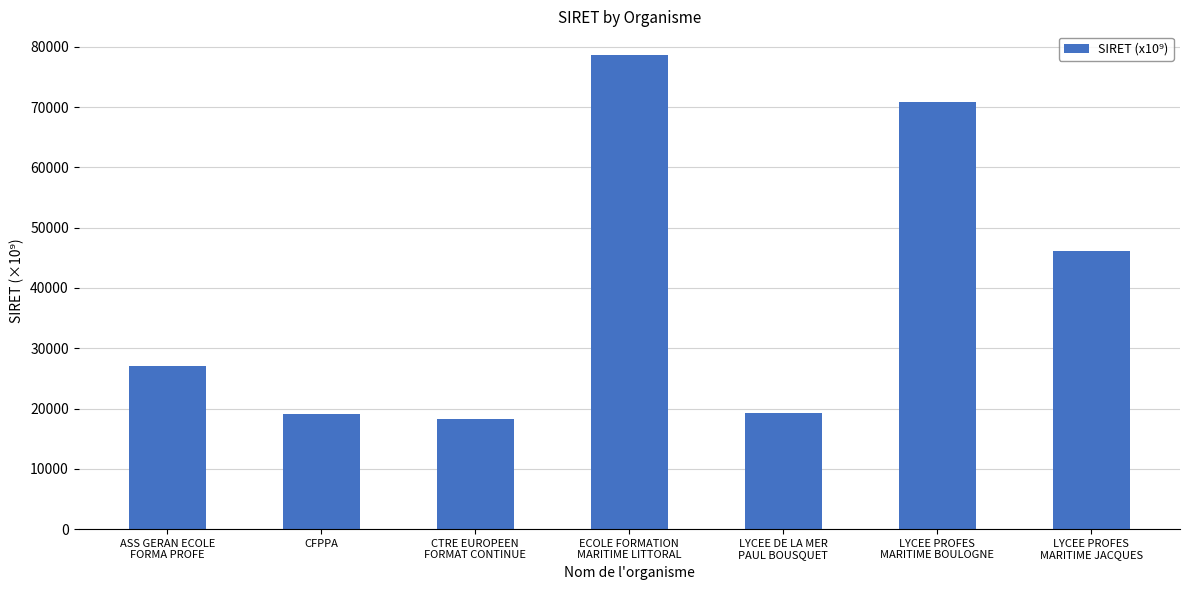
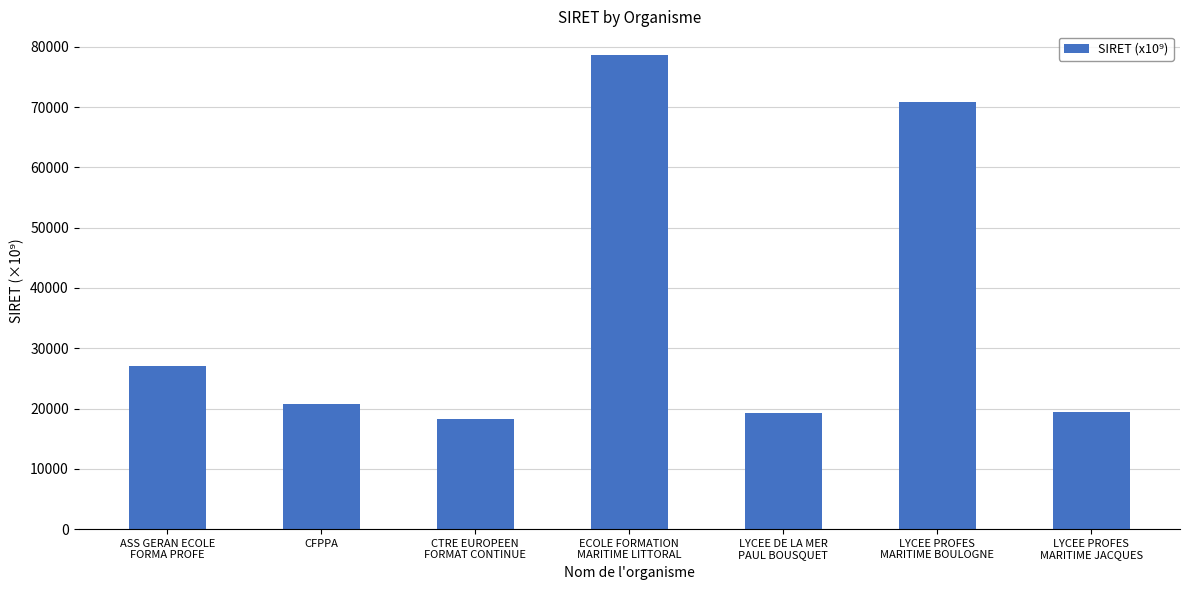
CFPPA: 19000 -> 21000
LYCEE PROFES MARITIME JACQUES: 46000 -> 19000
